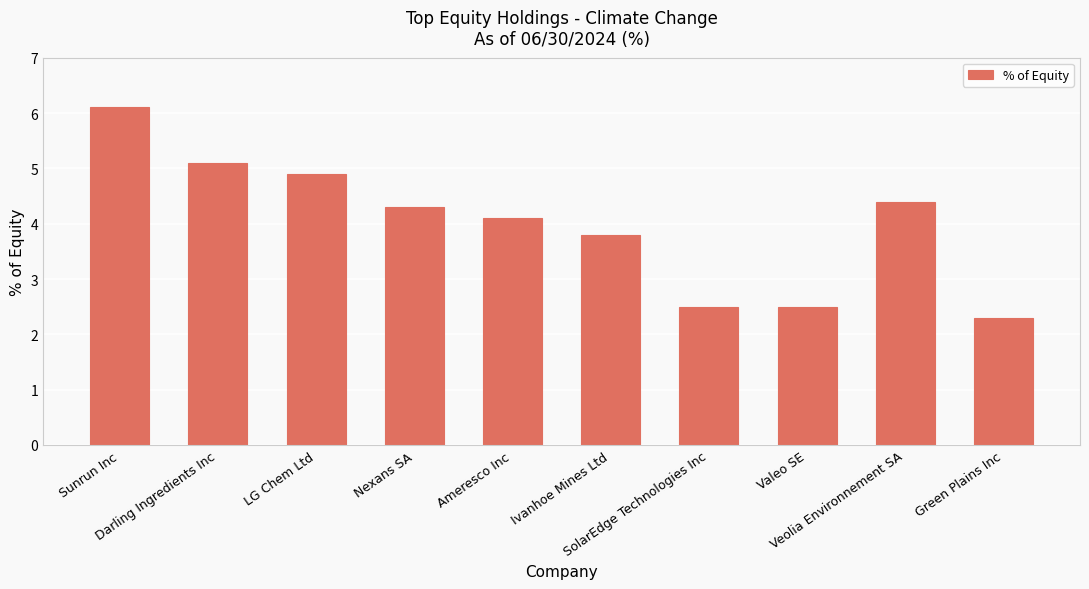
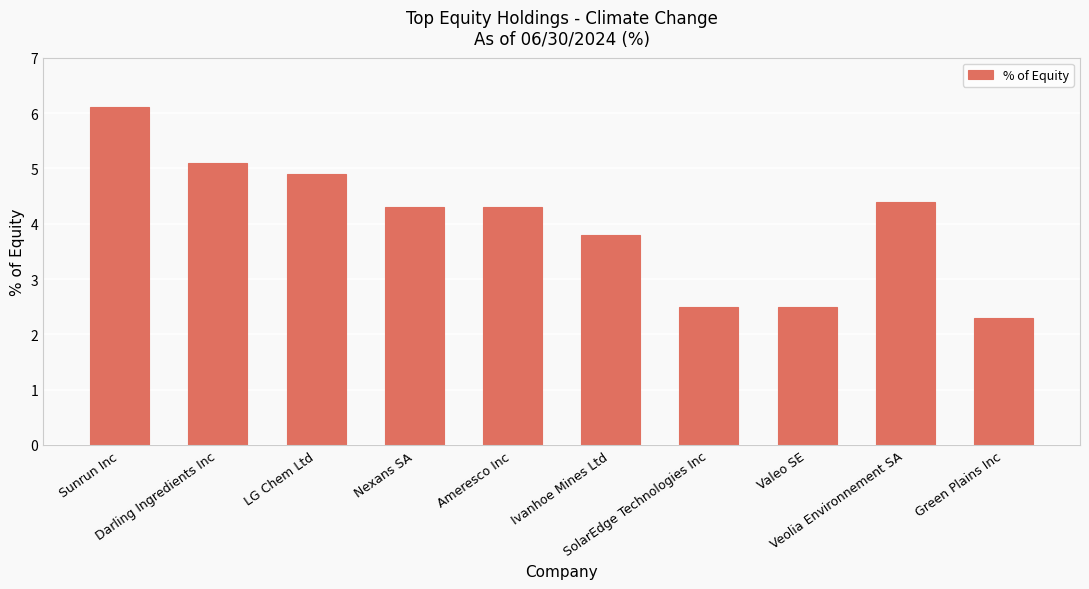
Ameresco Inc: 4.1 -> 4.3
